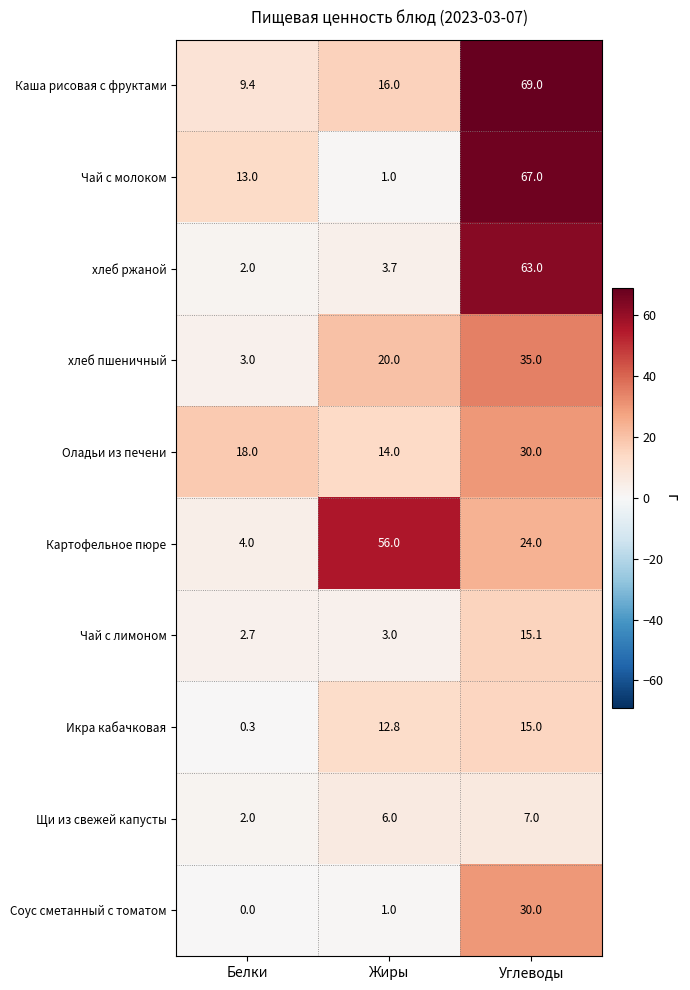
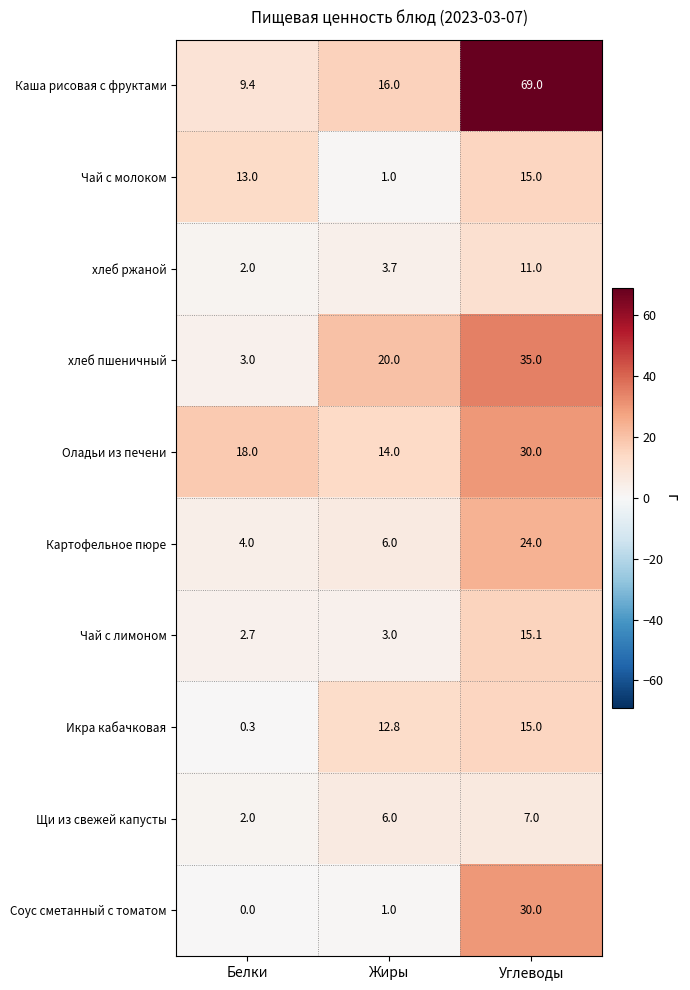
Чай с молоком, Углеводы: 67.0 -> 15.0
хлеб ржаной, Углеводы: 63.0 -> 11.0
Картофельное пюре, Жиры: 56.0 -> 6.0
